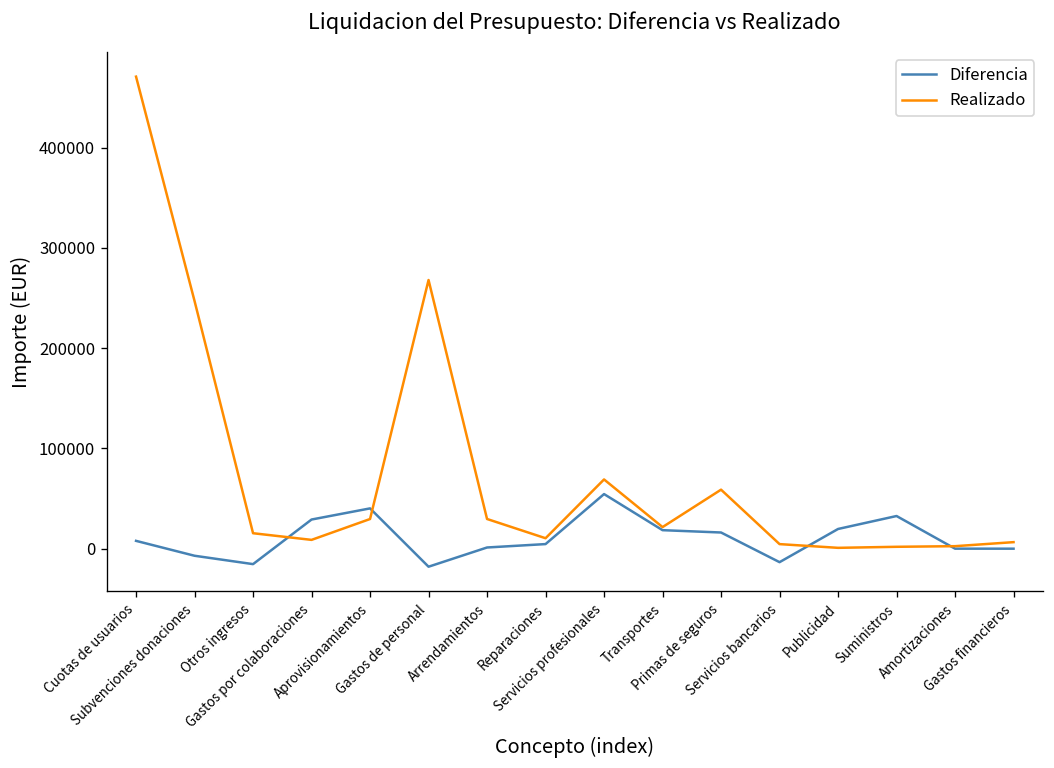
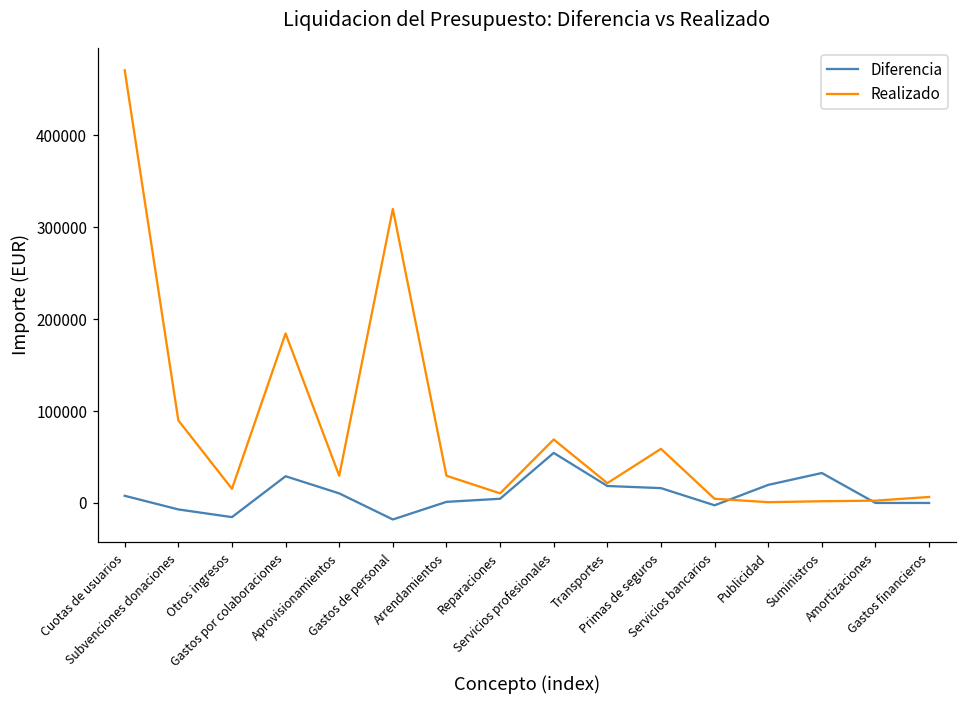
Realizado, Subvenciones donaciones: 250000 -> 90000
Realizado, Gastos por colaboraciones: 10000 -> 180000
Diferencia, Aprovisionamientos: 40000 -> 10000
Realizado, Gastos de personal: 270000 -> 320000
Diferencia, Servicios bancarios: -10000 -> 0
